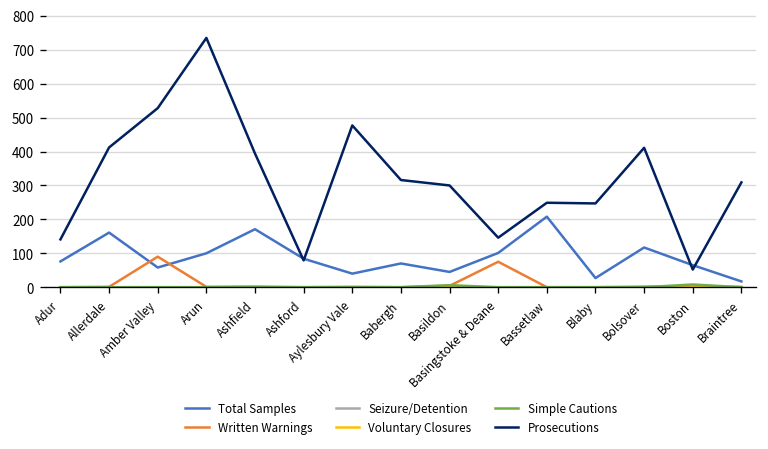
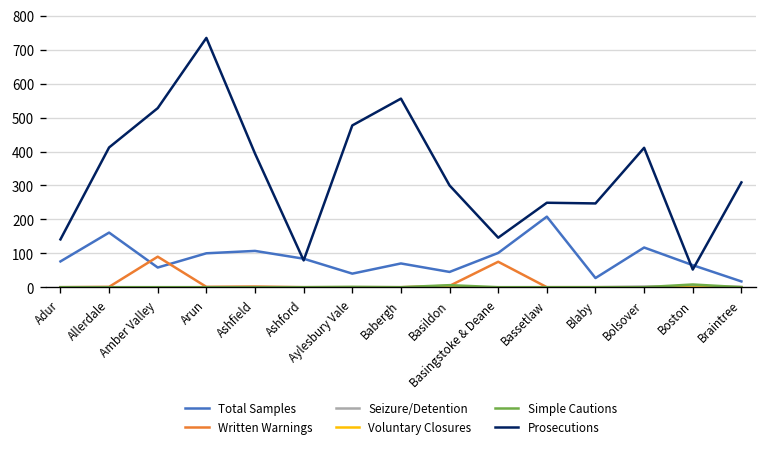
Total Samples, Ashfield: 170 -> 110
Prosecutions, Babergh: 320 -> 560
